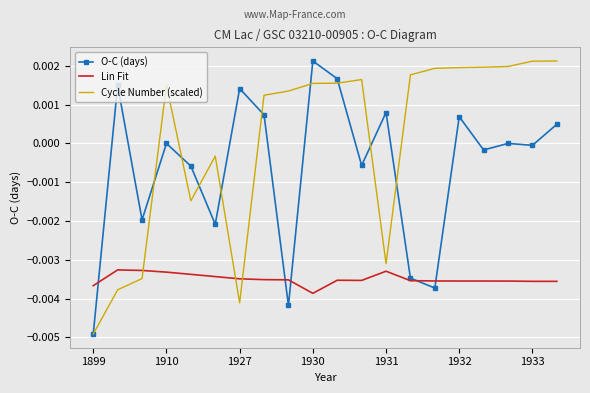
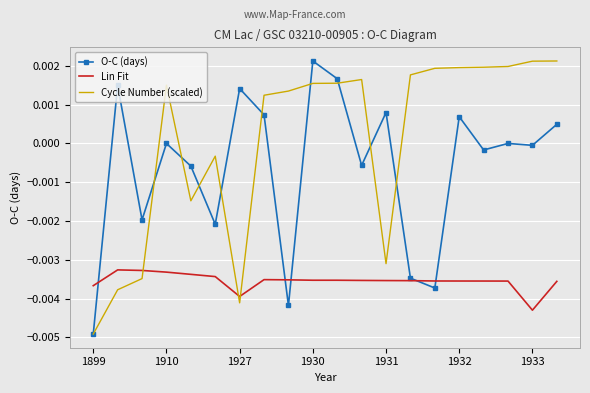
Lin Fit, 1927: -0.0035 -> -0.0039
Lin Fit, 1930: -0.0039 -> -0.0035
Lin Fit, 1931: -0.0033 -> -0.0035
Lin Fit, 1933: -0.0036 -> -0.0043
